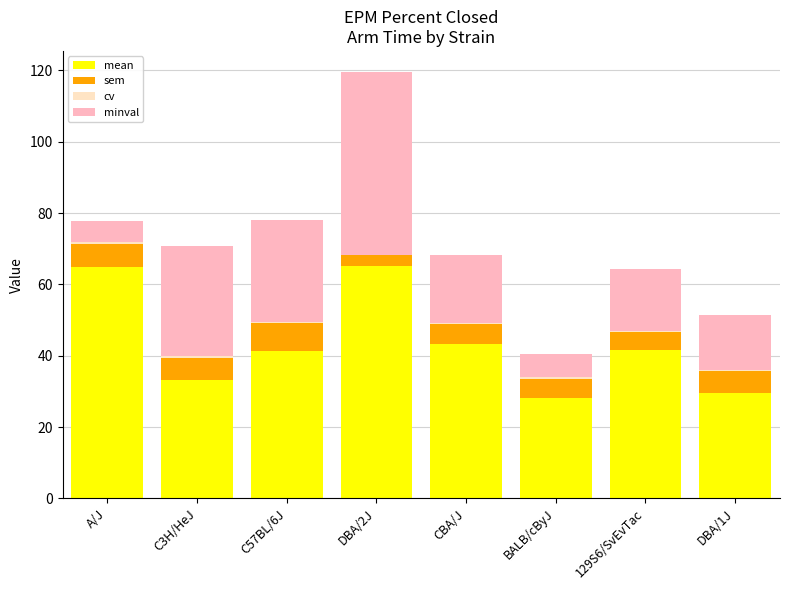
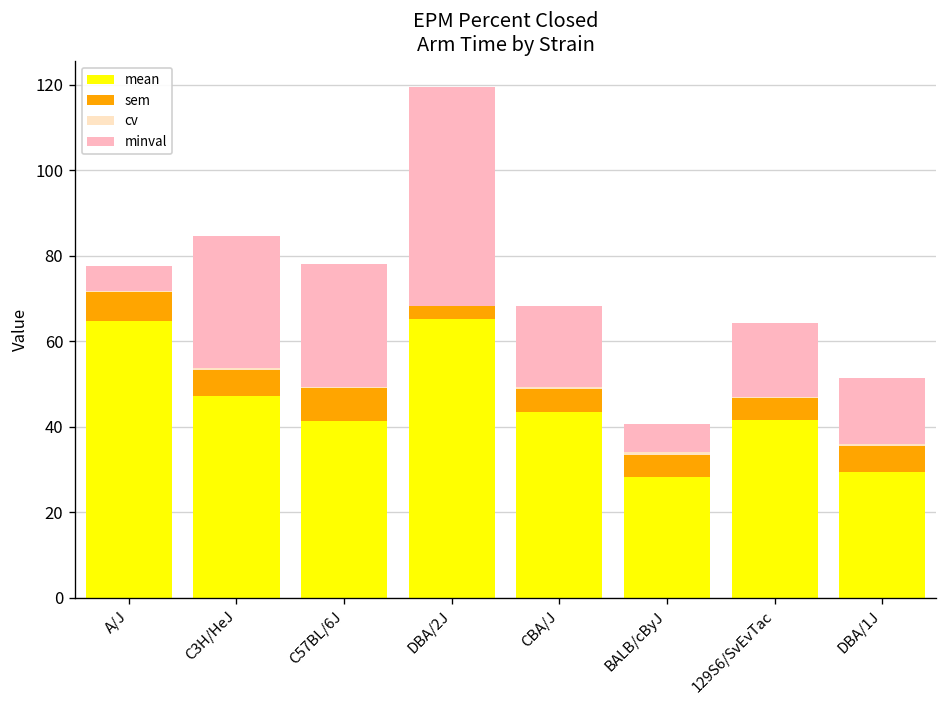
mean, C3H/HeJ: 33 -> 47
